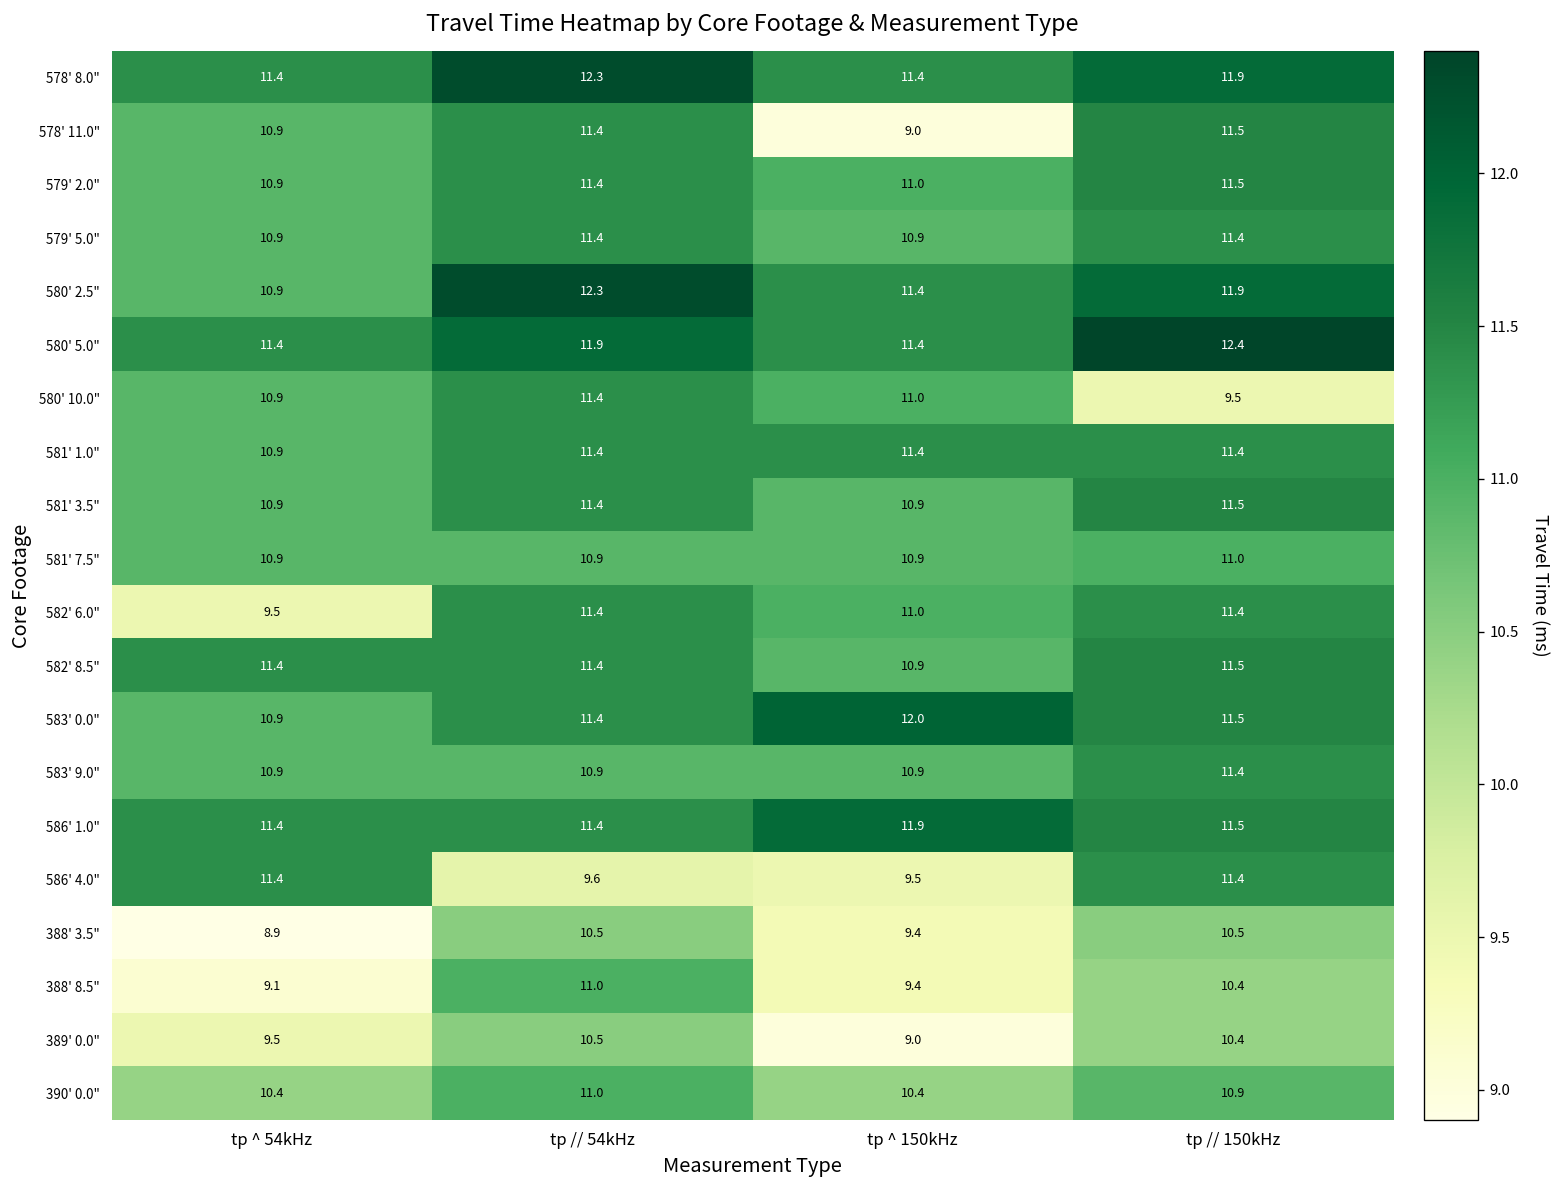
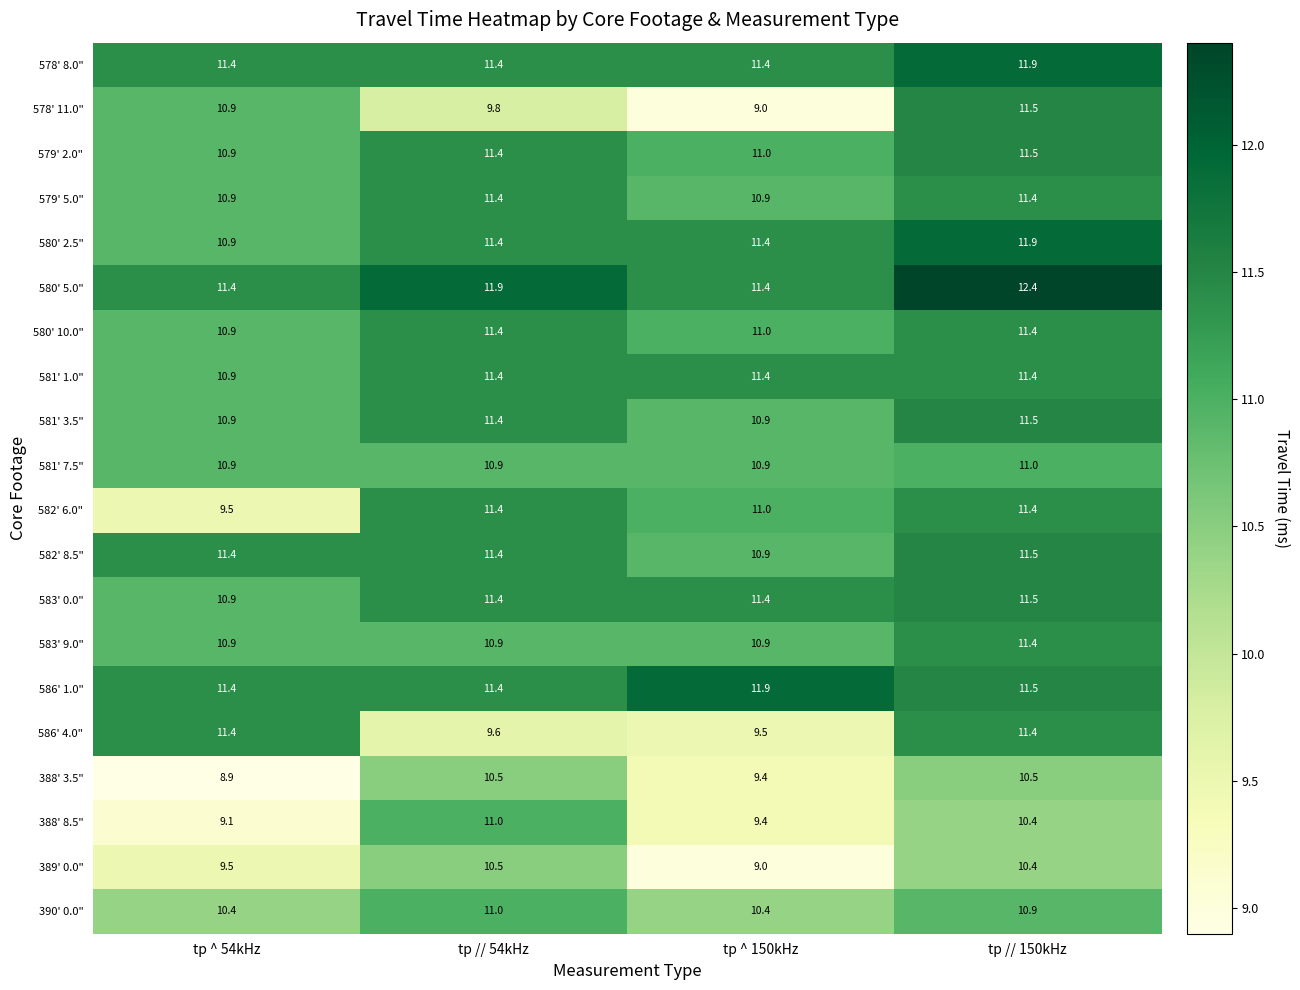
578' 8.0", tp // 54kHz: 12.3 -> 11.4
578' 11.0", tp // 54kHz: 11.4 -> 9.8
580' 2.5", tp // 54kHz: 12.3 -> 11.4
580' 10.0", tp // 150kHz: 9.5 -> 11.4
583' 0.0", tp ^ 150kHz: 12.0 -> 11.4
